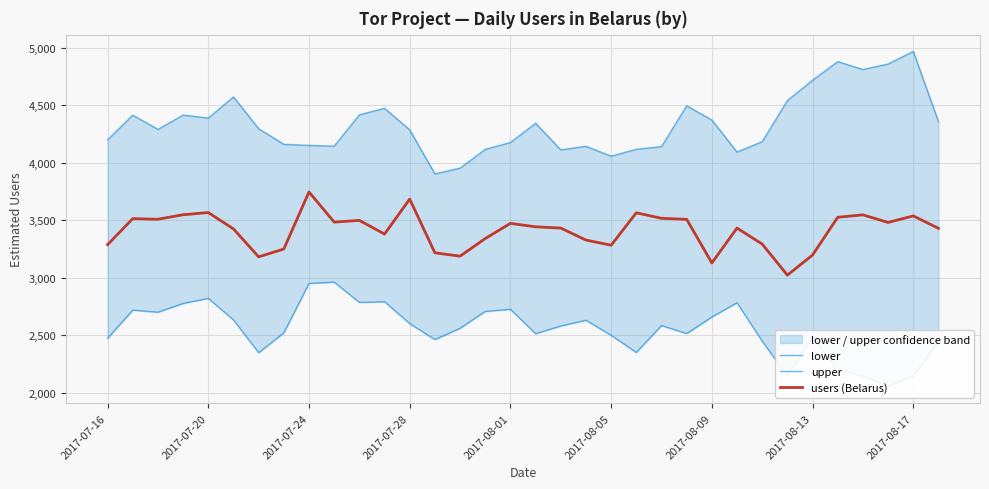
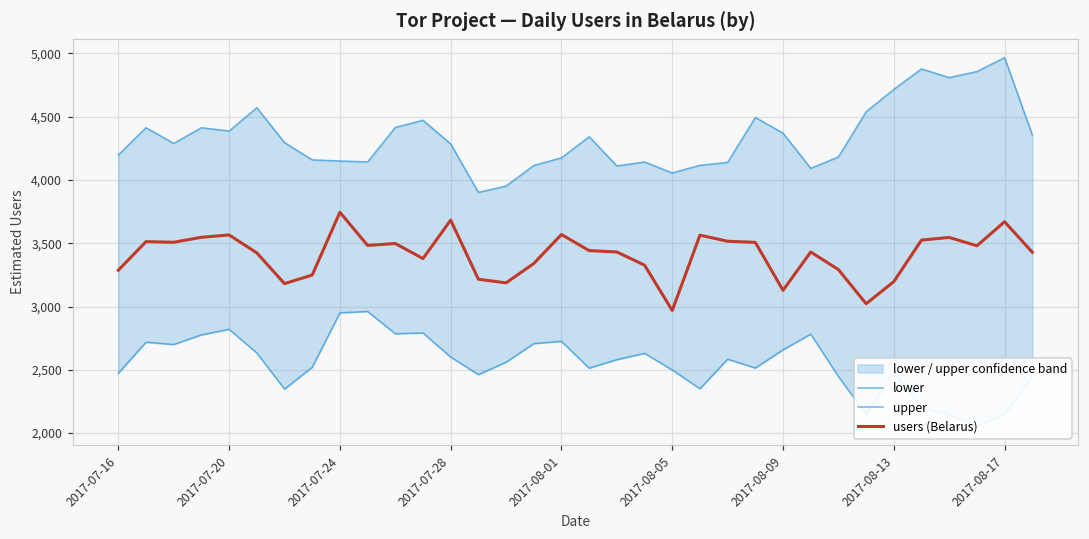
users (Belarus), 2017-08-01: 3,470 -> 3,570
users (Belarus), 2017-08-05: 3,280 -> 2,970
users (Belarus), 2017-08-17: 3,540 -> 3,670
